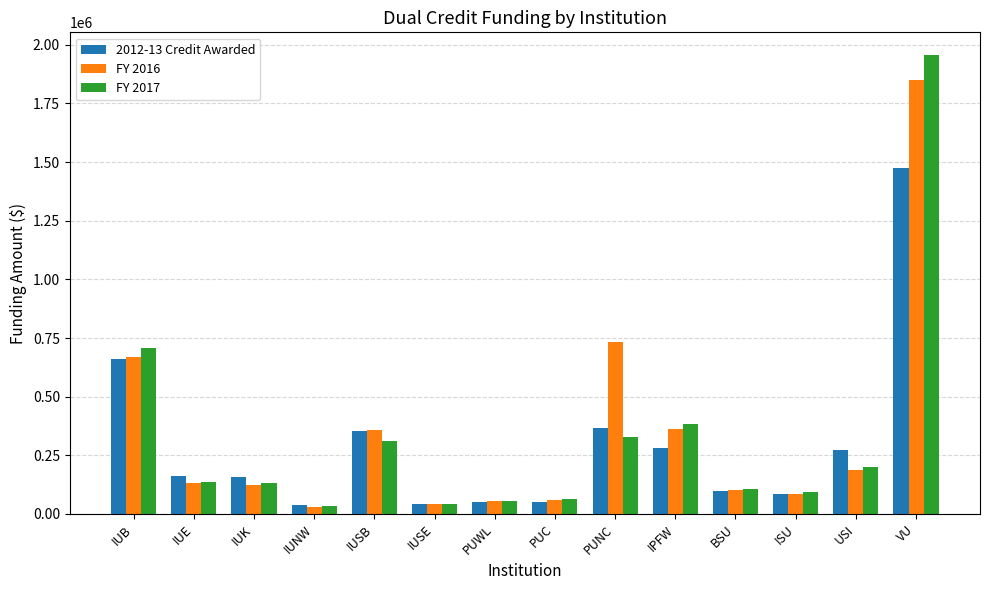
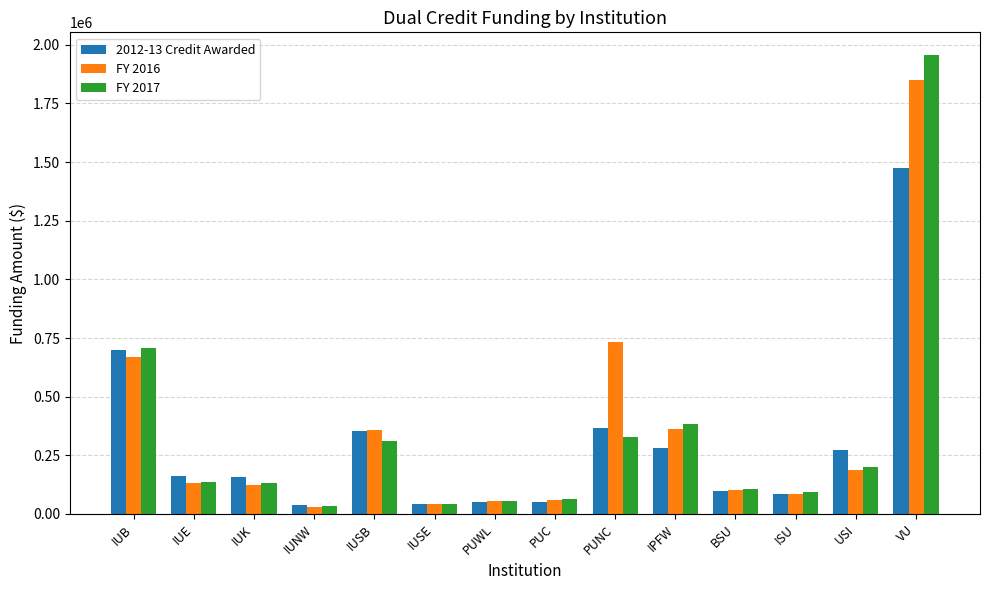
2012-13 Credit Awarded, IUB: 660000 -> 700000
